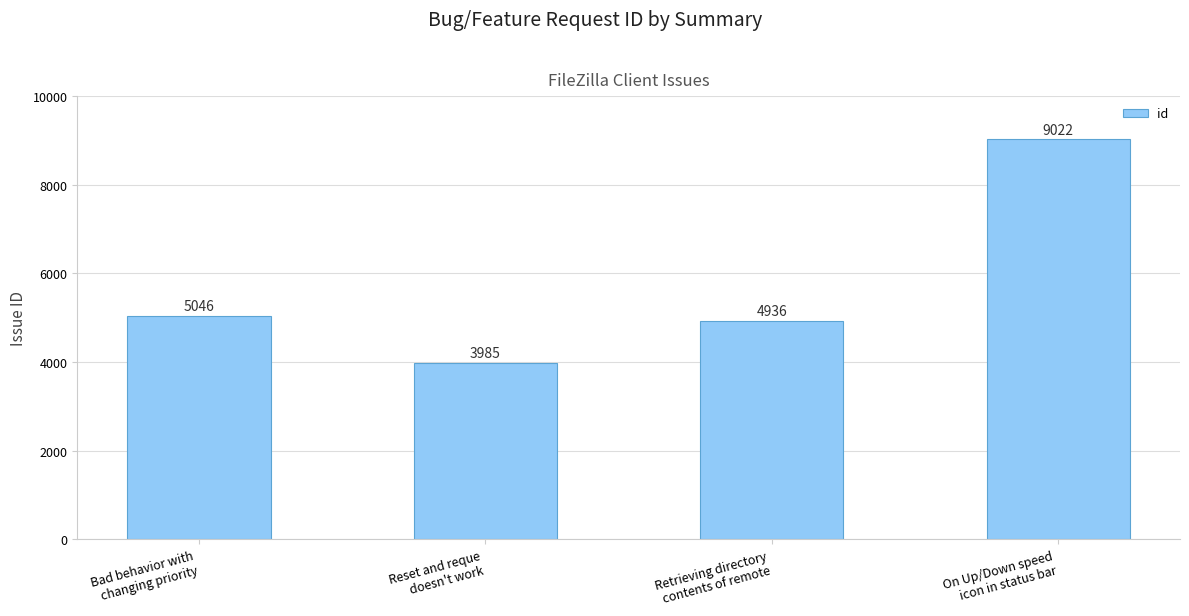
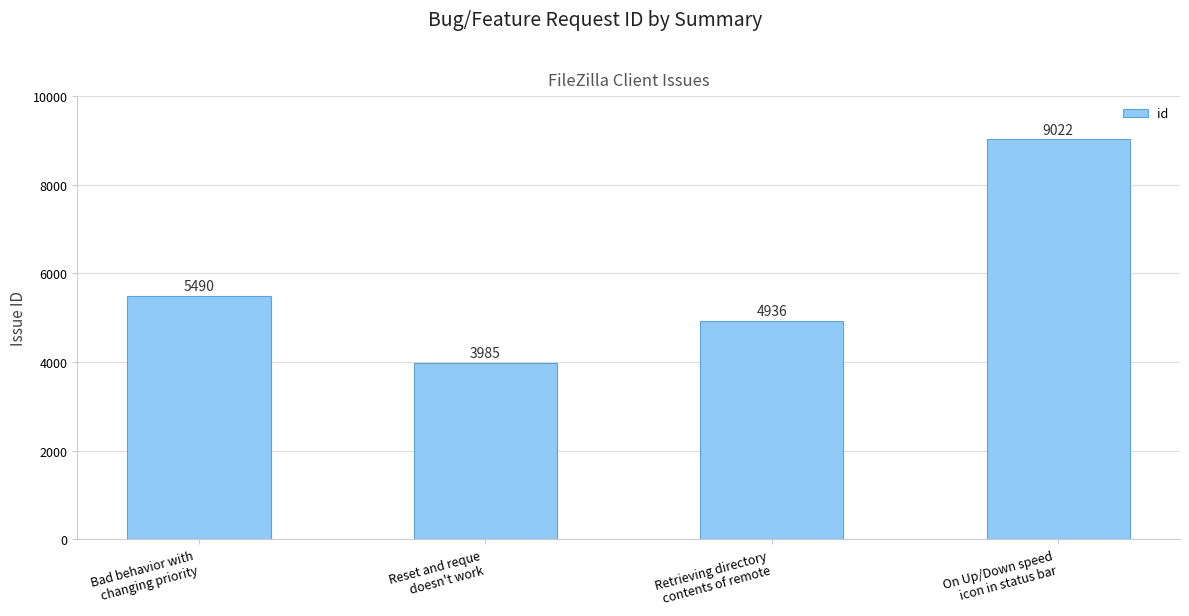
Bad behavior with changing priority: 5046 -> 5490
